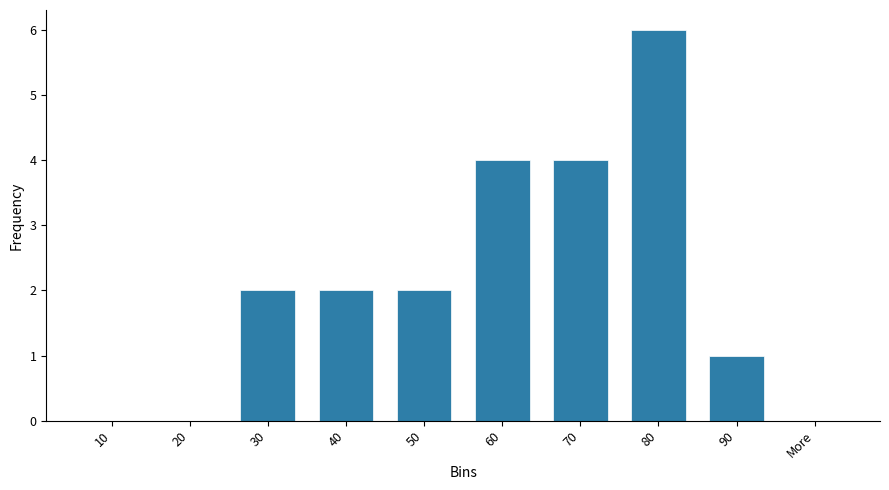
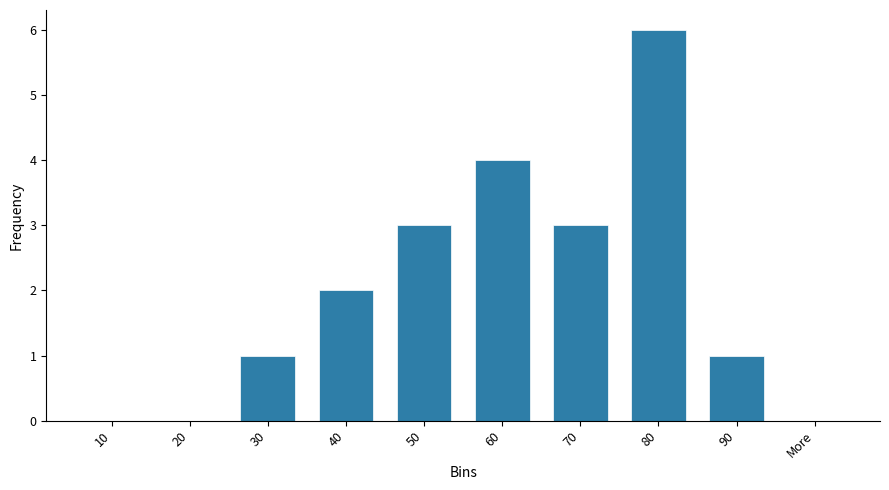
30: 2 -> 1
50: 2 -> 3
70: 4 -> 3
